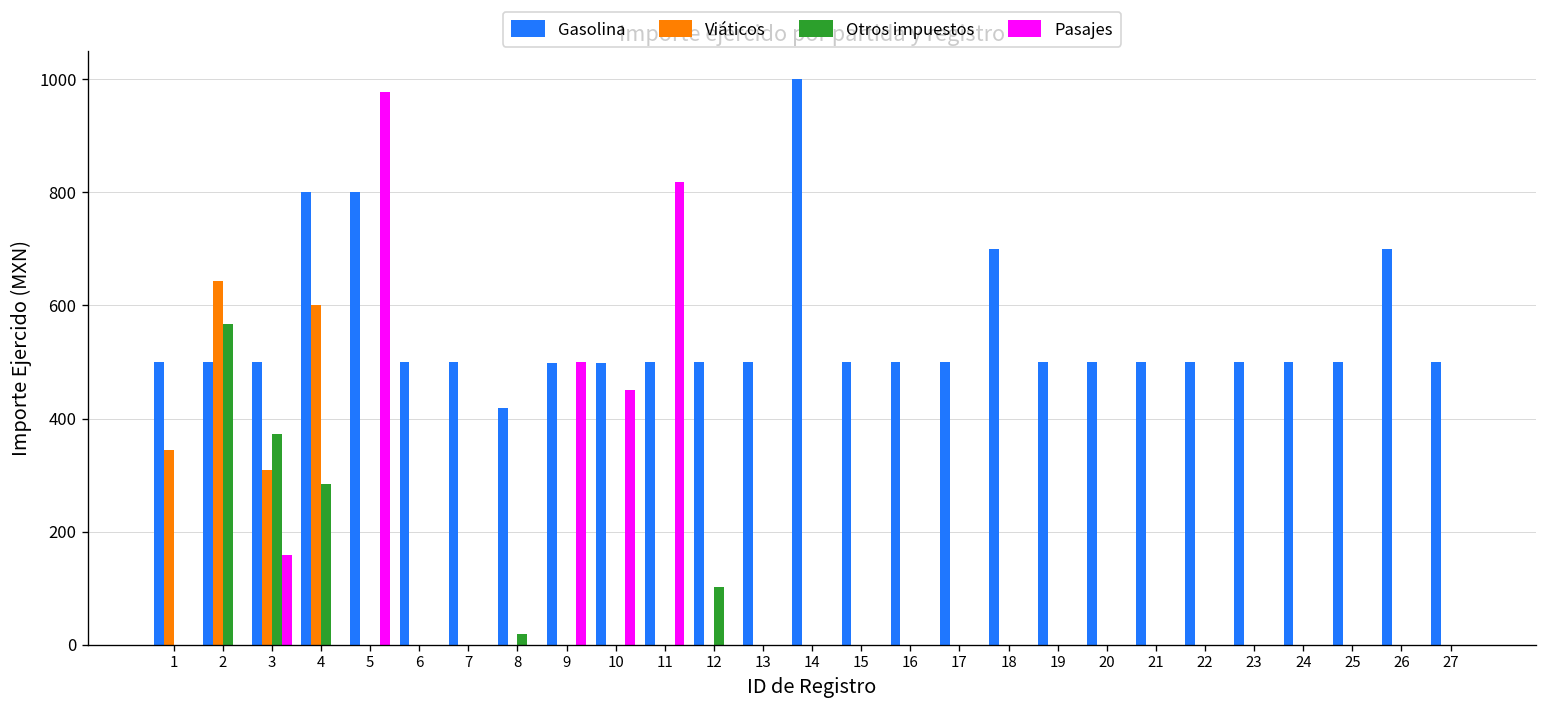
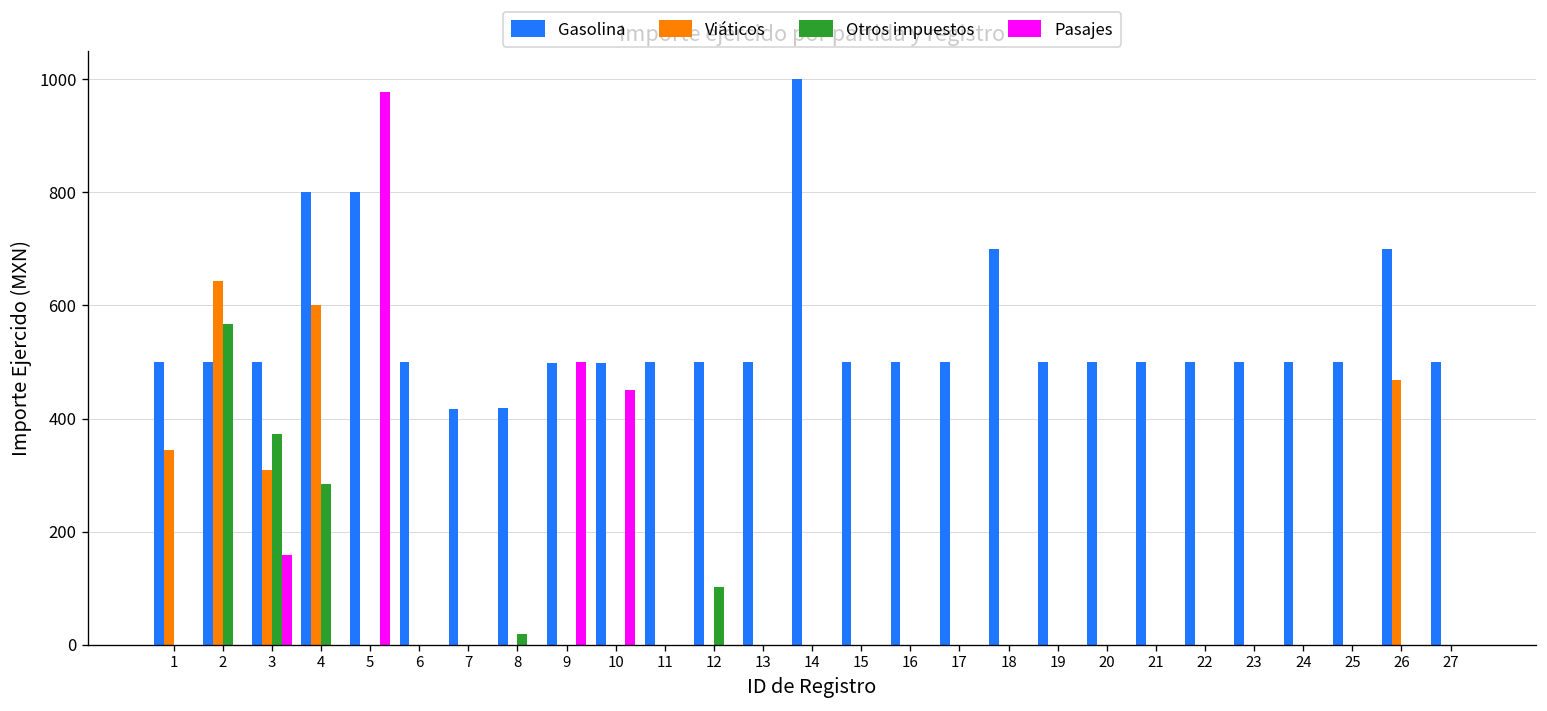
Gasolina, 7: 500 -> 420
Pasajes, 11: 820 -> 0
Viáticos, 26: 0 -> 470
